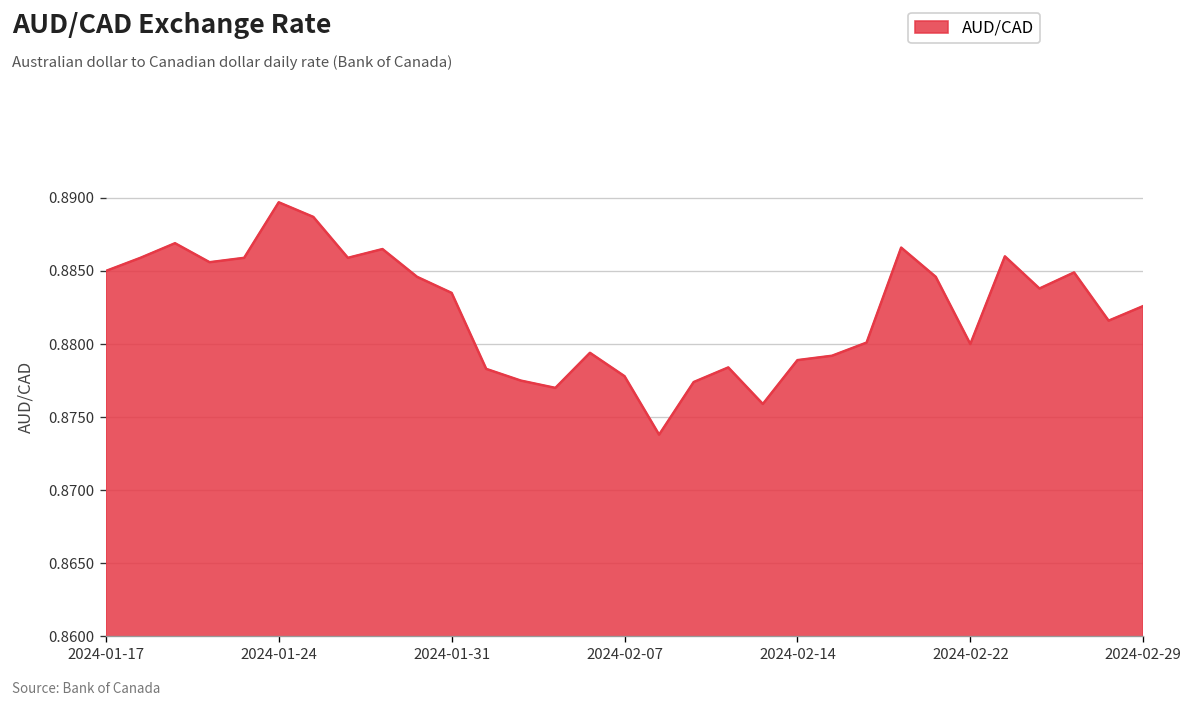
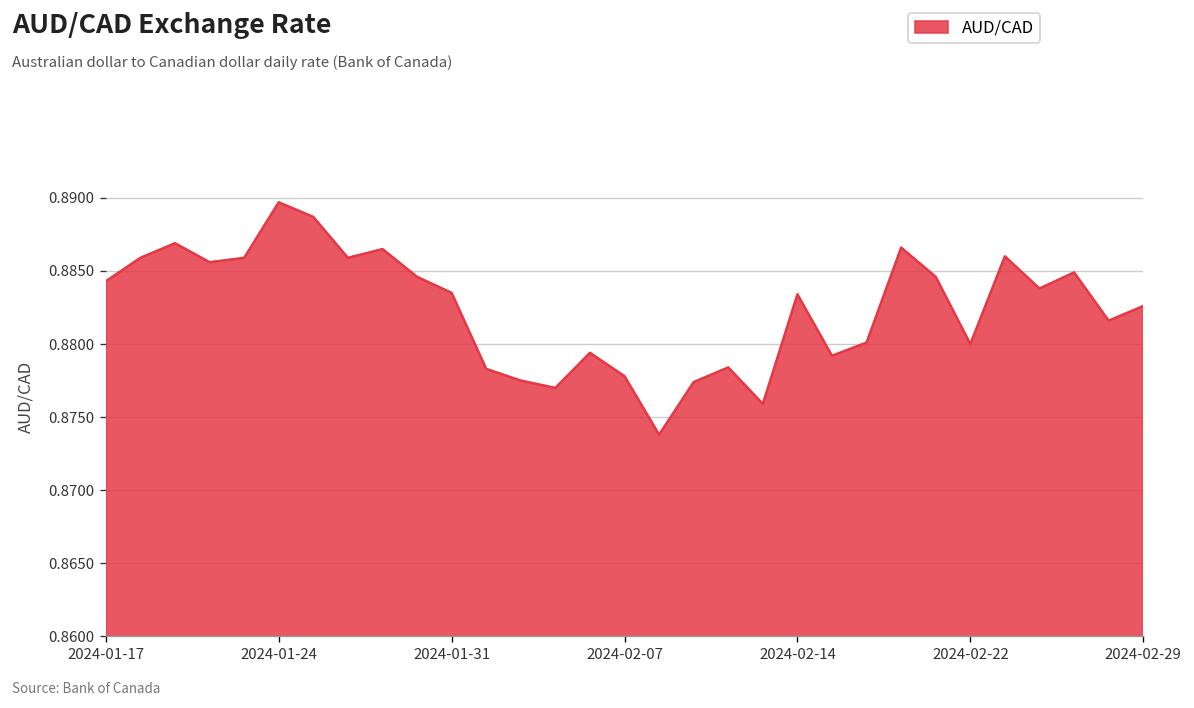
2024-01-17: 0.8850 -> 0.8843
2024-02-14: 0.8789 -> 0.8834
